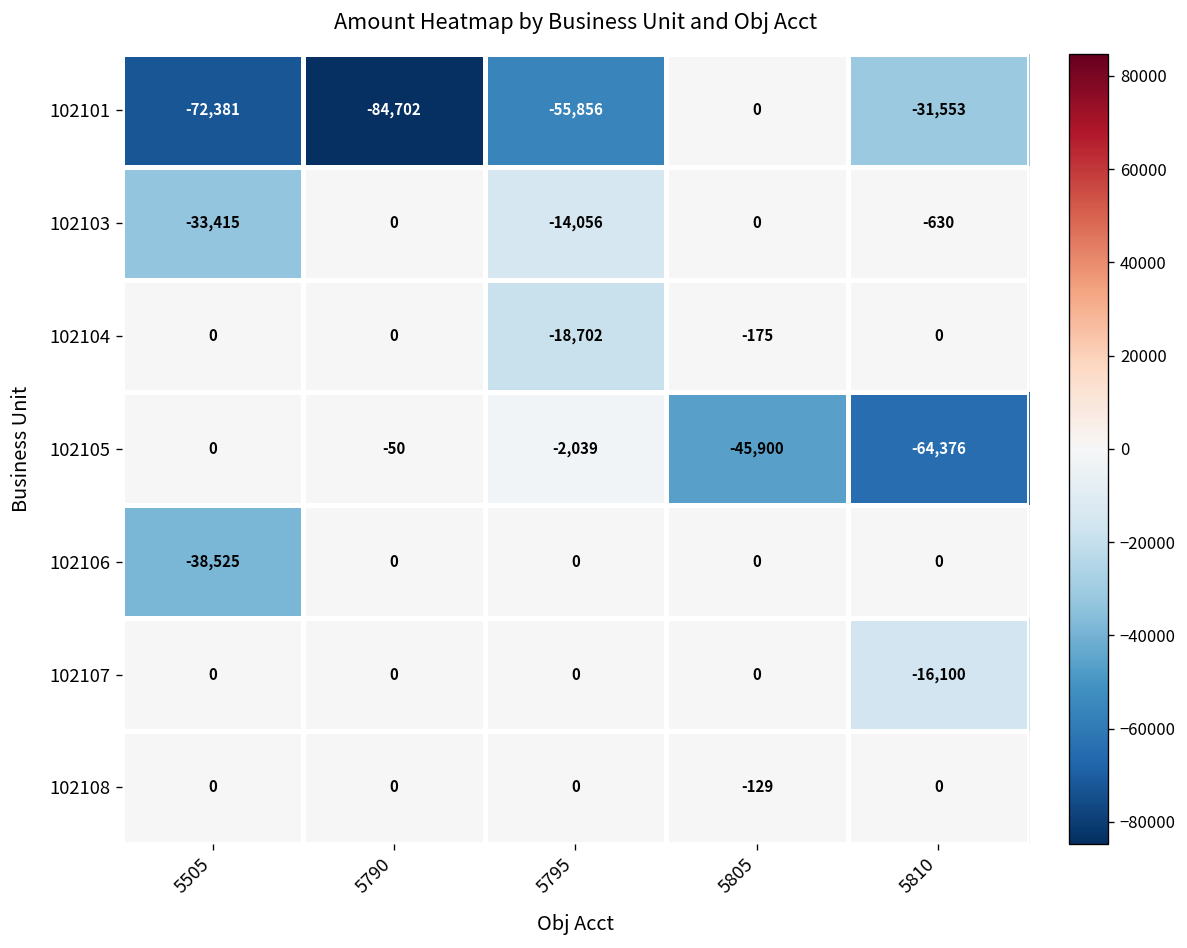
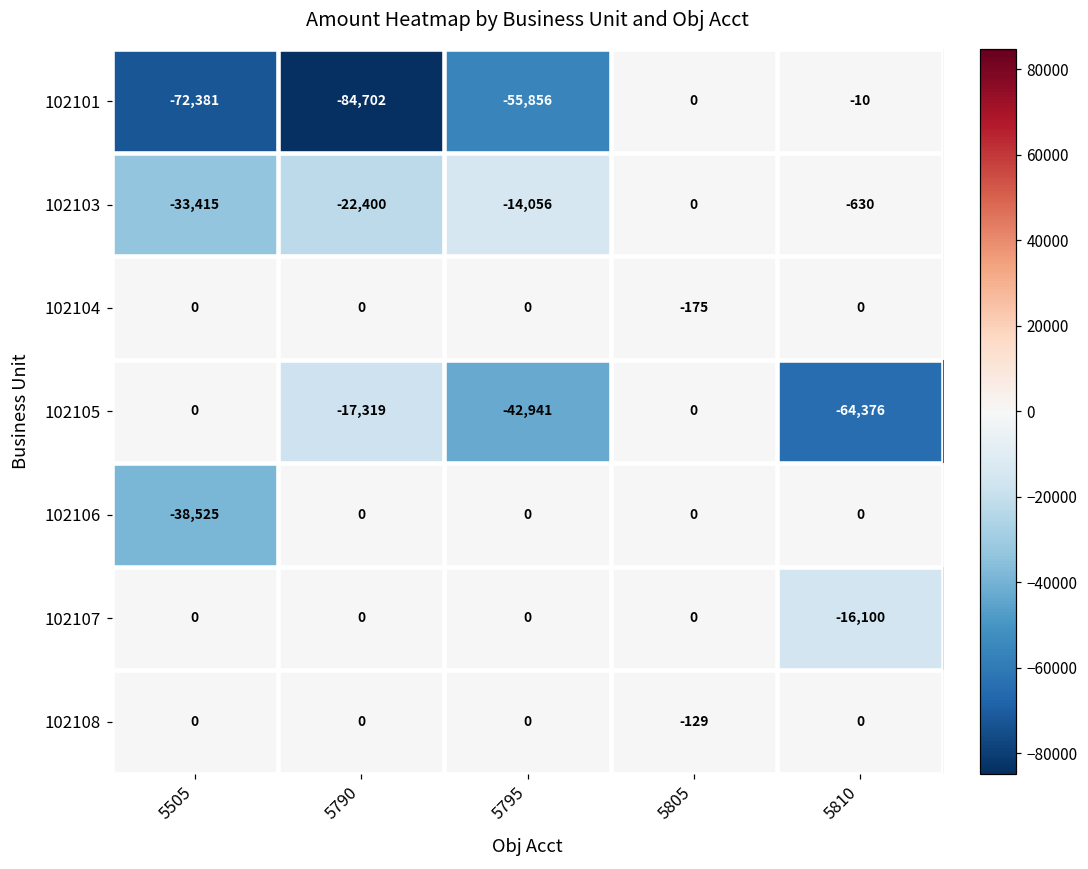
102101, 5810: -31,553 -> -10
102103, 5790: 0 -> -22,400
102104, 5795: -18,702 -> 0
102105, 5790: -50 -> -17,319
102105, 5795: -2,039 -> -42,941
102105, 5805: -45,900 -> 0
